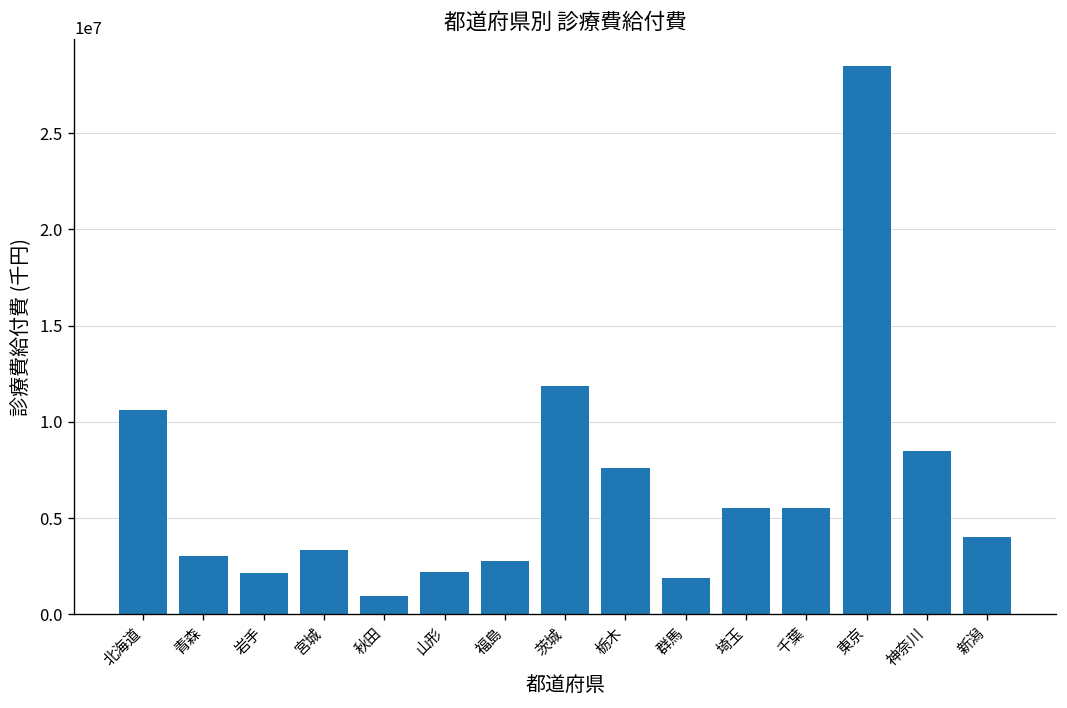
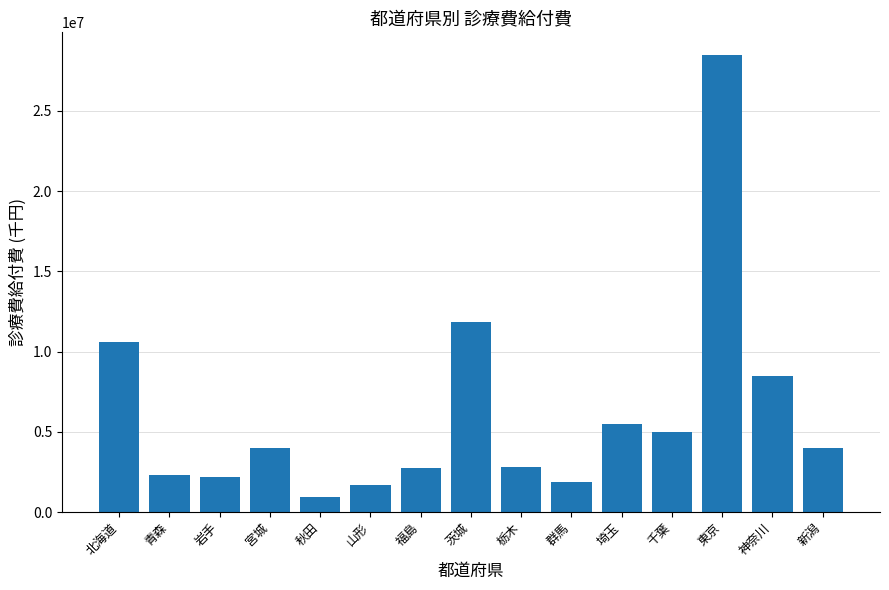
青森: 3100000 -> 2300000
宮城: 3300000 -> 4000000
山形: 2200000 -> 1700000
栃木: 7600000 -> 2800000
千葉: 5500000 -> 5000000
